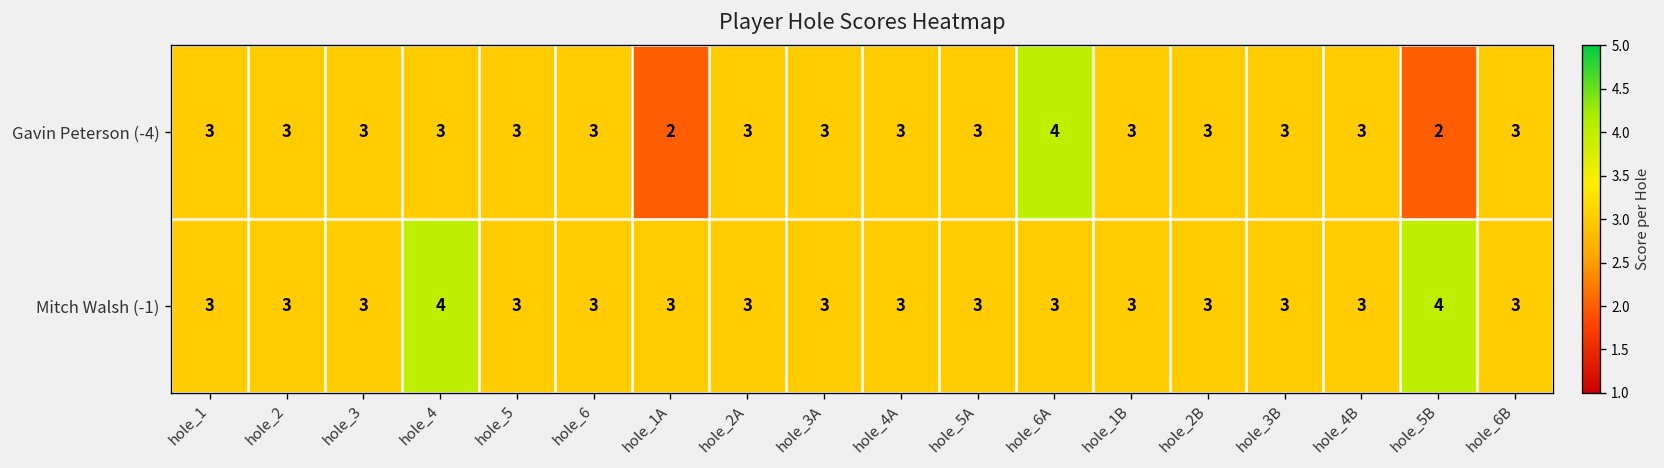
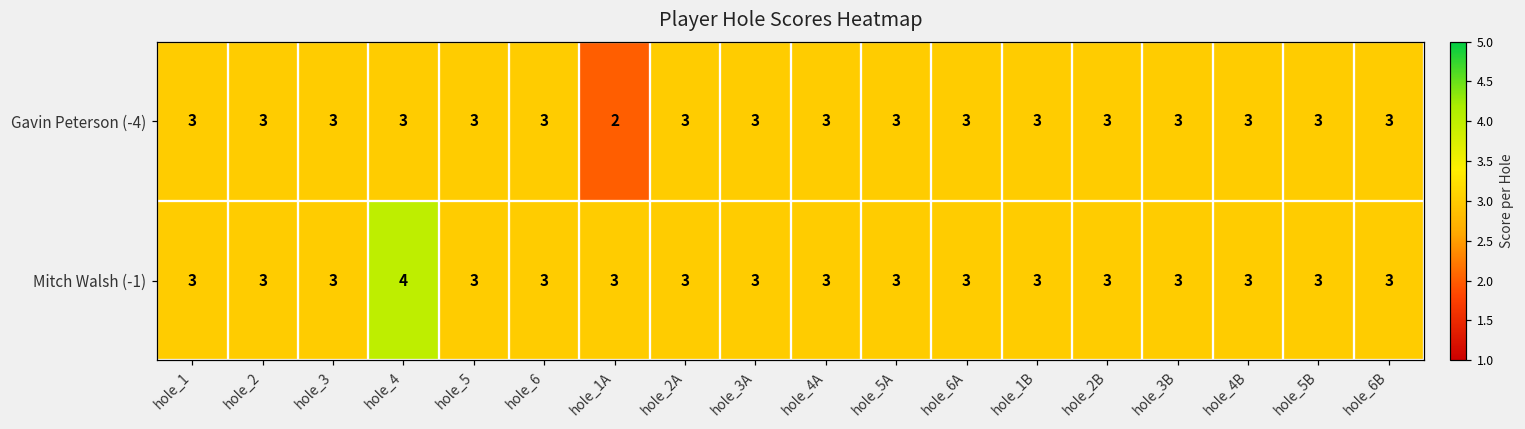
Gavin Peterson (-4), hole_6A: 4 -> 3
Gavin Peterson (-4), hole_5B: 2 -> 3
Mitch Walsh (-1), hole_5B: 4 -> 3
